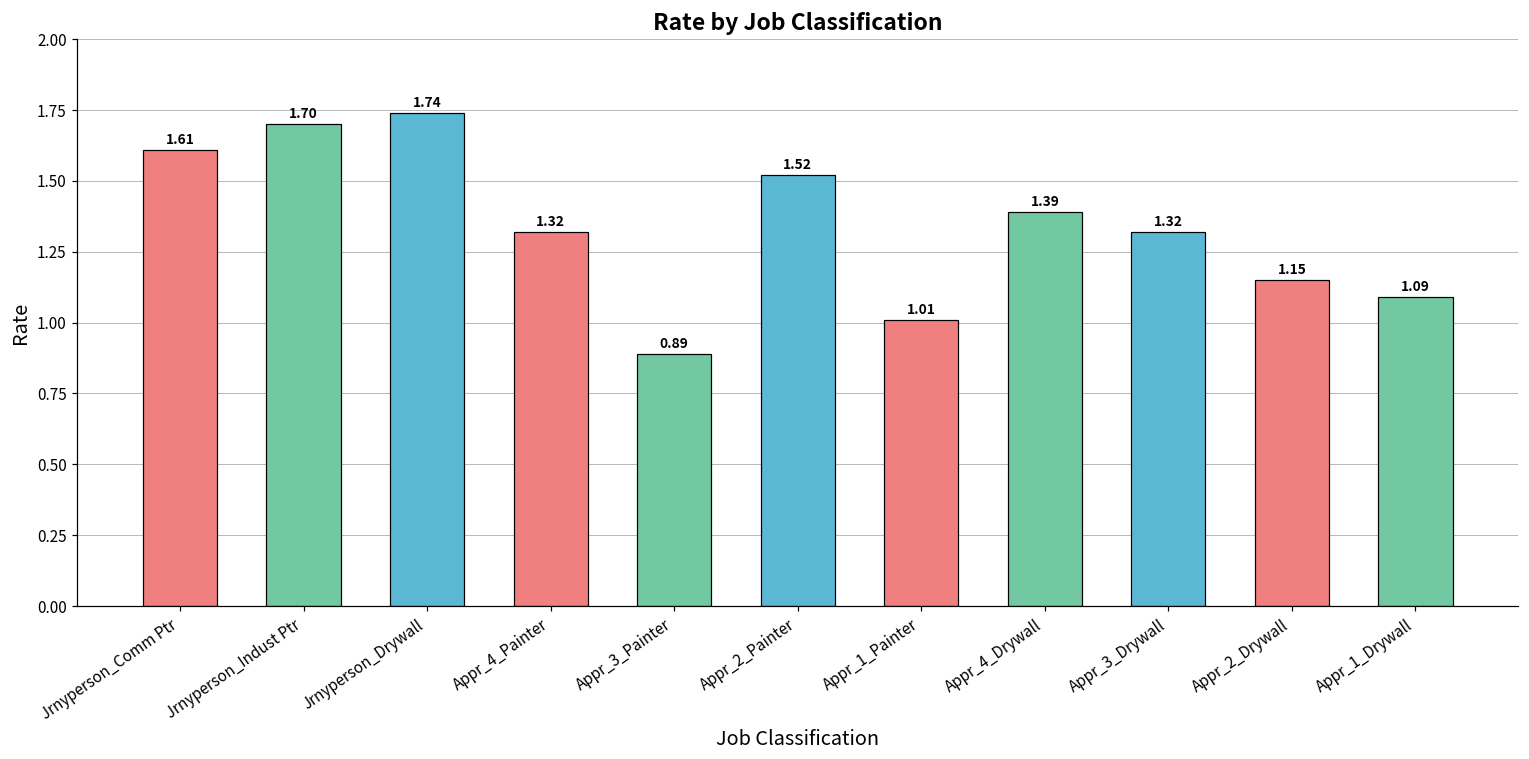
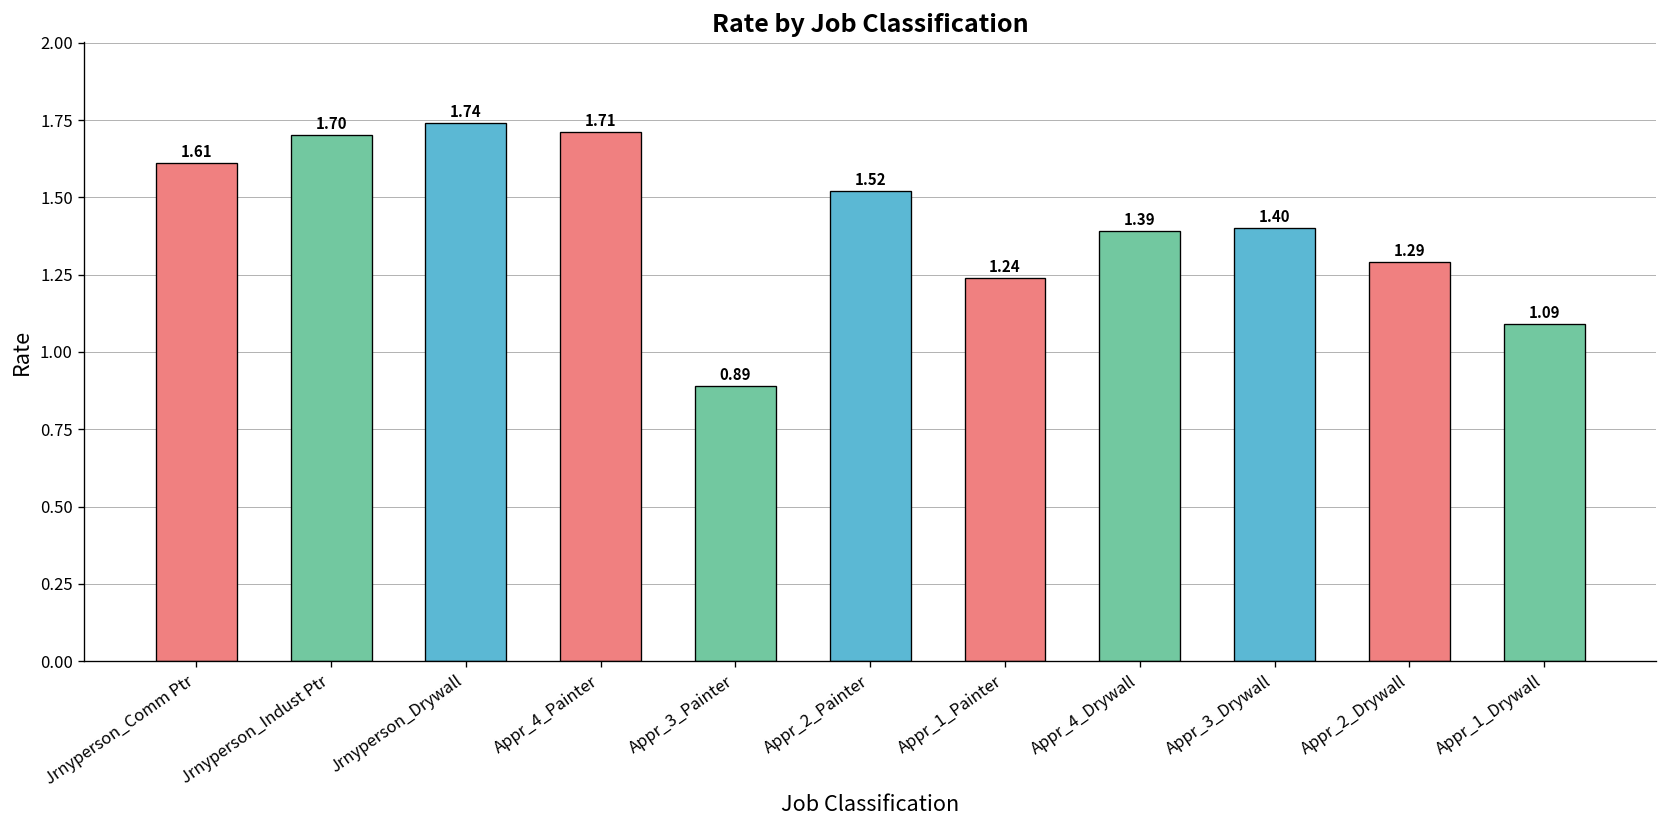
Appr_4_Painter: 1.32 -> 1.71
Appr_1_Painter: 1.01 -> 1.24
Appr_3_Drywall: 1.32 -> 1.40
Appr_2_Drywall: 1.15 -> 1.29
